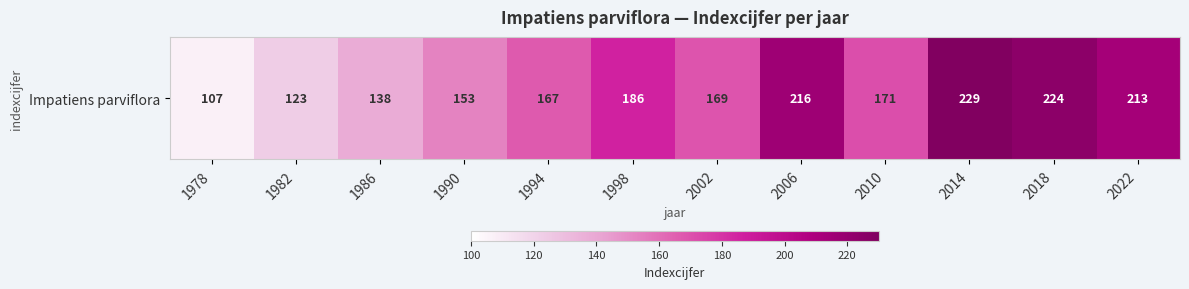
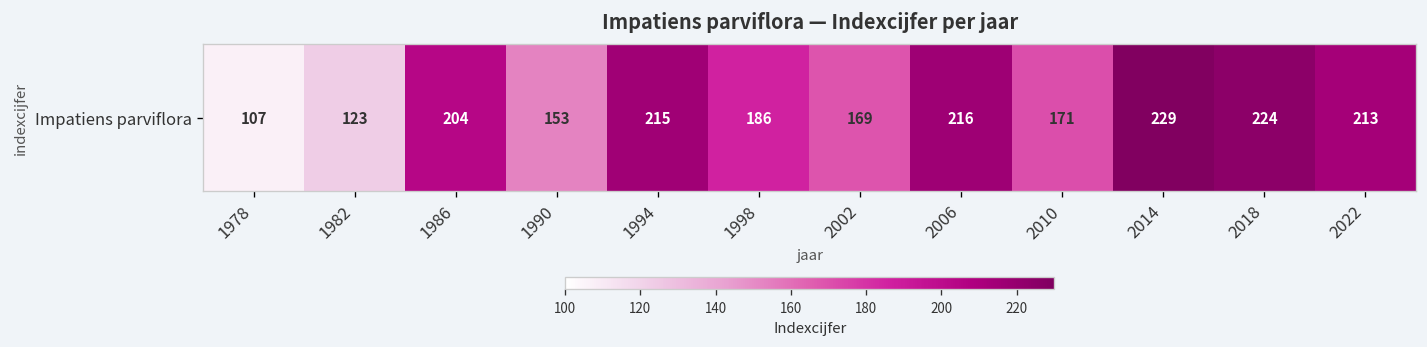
Impatiens parviflora, 1986: 138 -> 204
Impatiens parviflora, 1994: 167 -> 215
